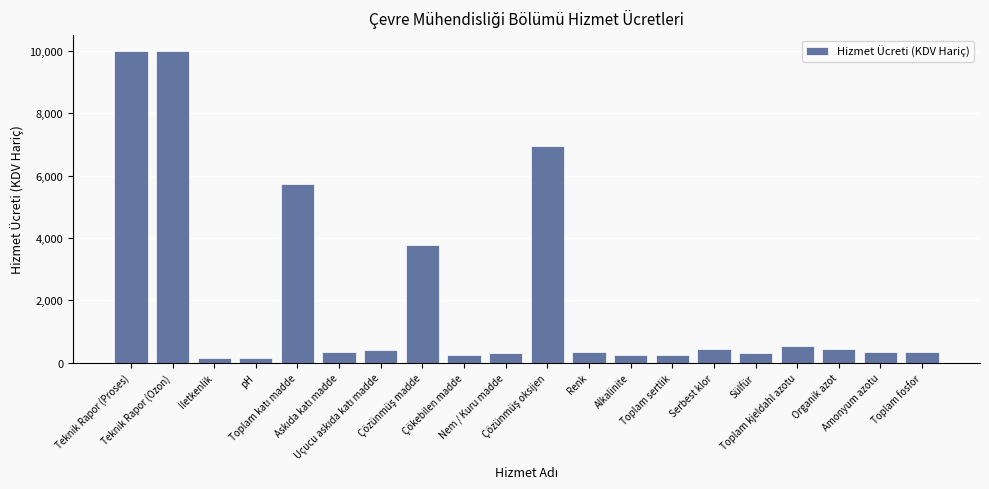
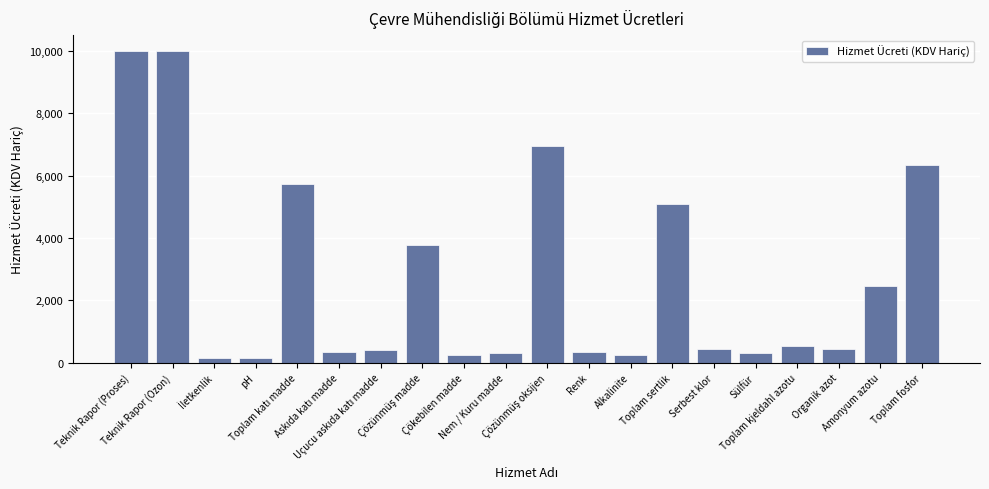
Toplam sertlik: 300 -> 5,100
Amonyum azotu: 400 -> 2,500
Toplam fosfor: 400 -> 6,300
